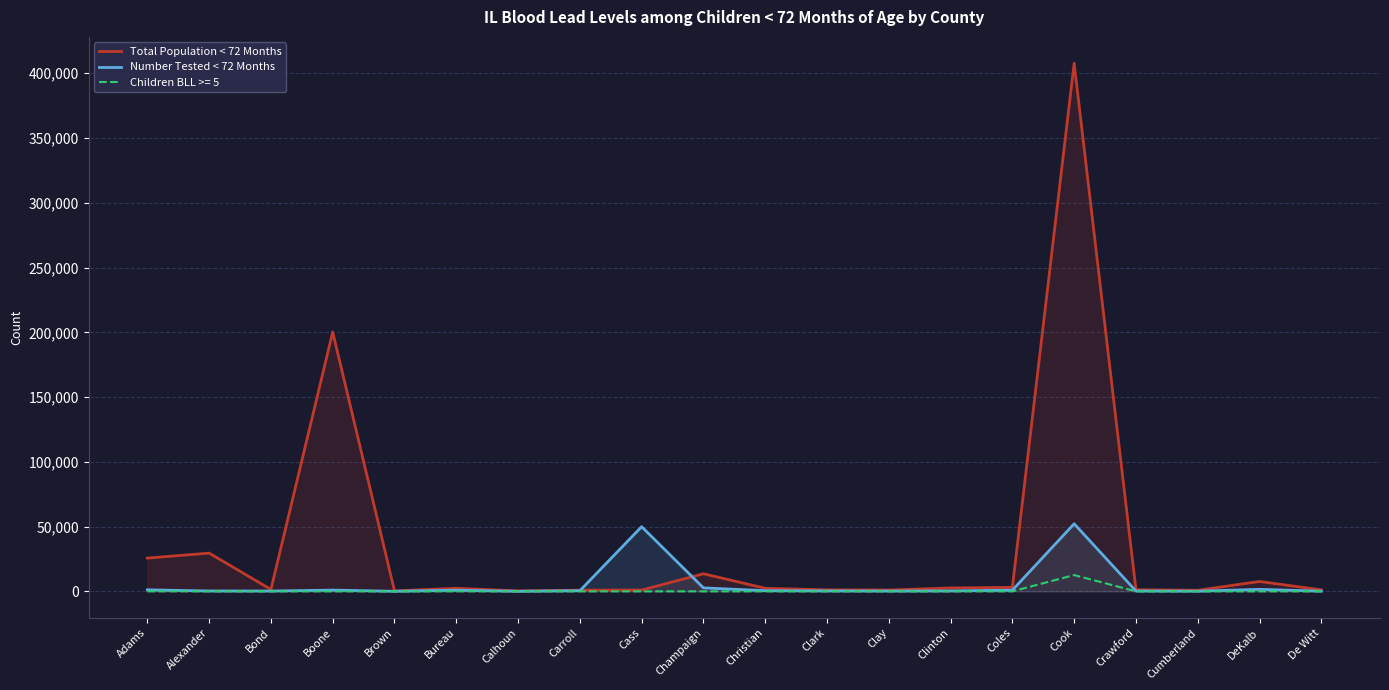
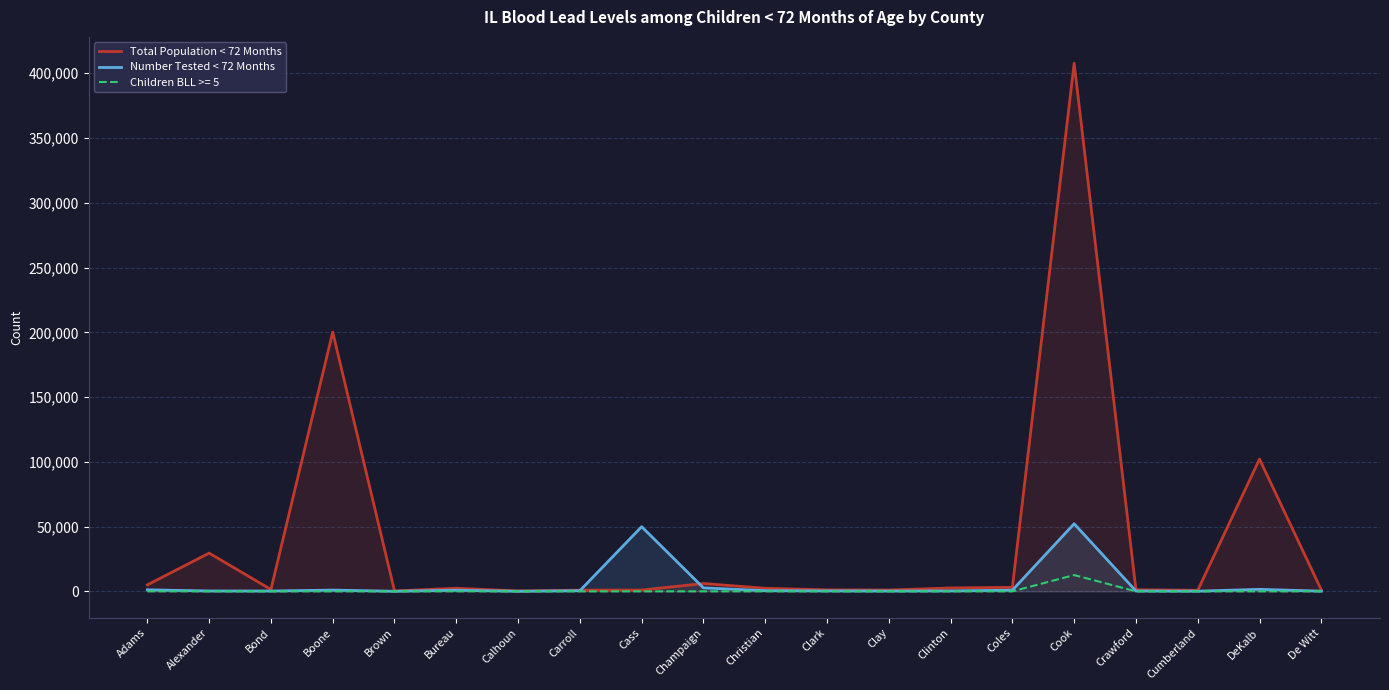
Total Population < 72 Months, Adams: 26,000 -> 5,000
Total Population < 72 Months, Champaign: 14,000 -> 6,000
Total Population < 72 Months, DeKalb: 8,000 -> 102,000
